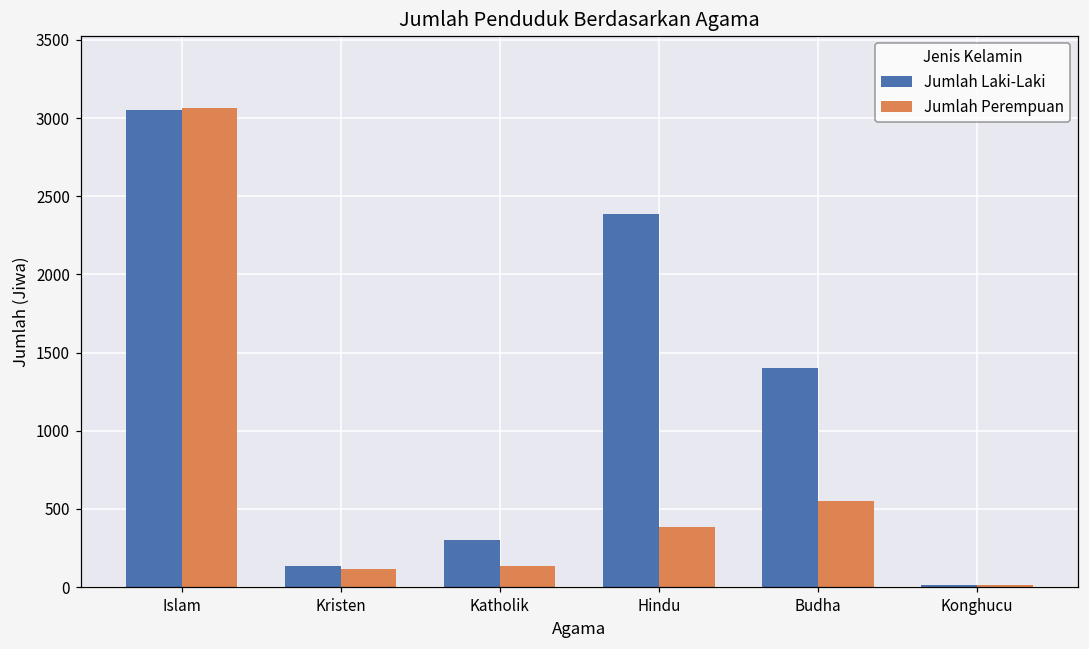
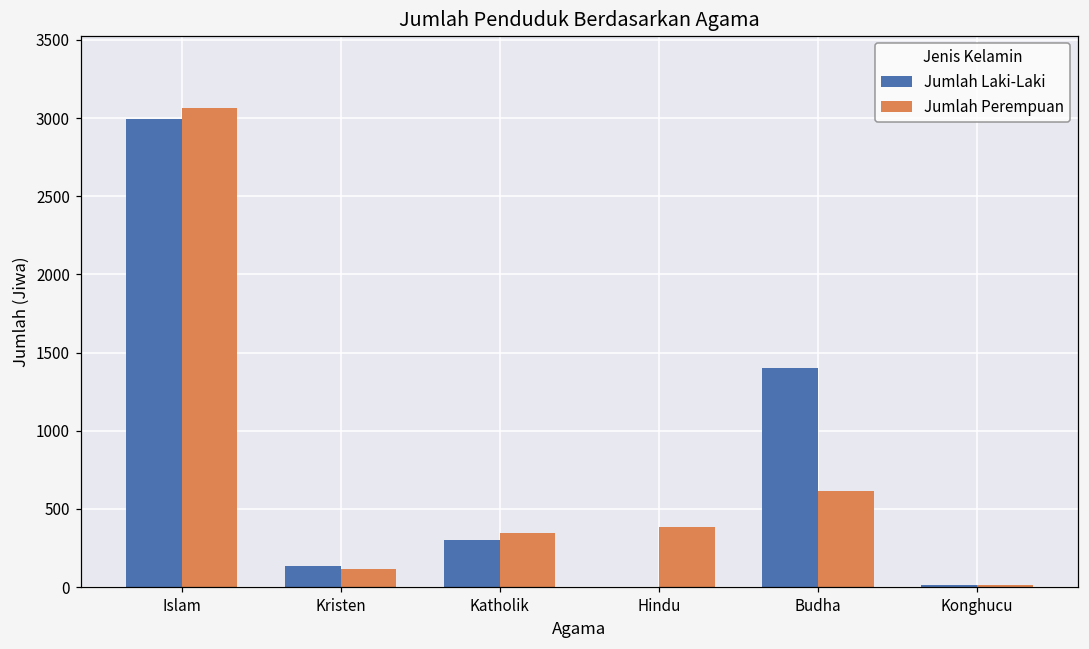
Jumlah Laki-Laki, Islam: 3050 -> 2990
Jumlah Perempuan, Katholik: 130 -> 350
Jumlah Laki-Laki, Hindu: 2390 -> 0
Jumlah Perempuan, Budha: 550 -> 620
